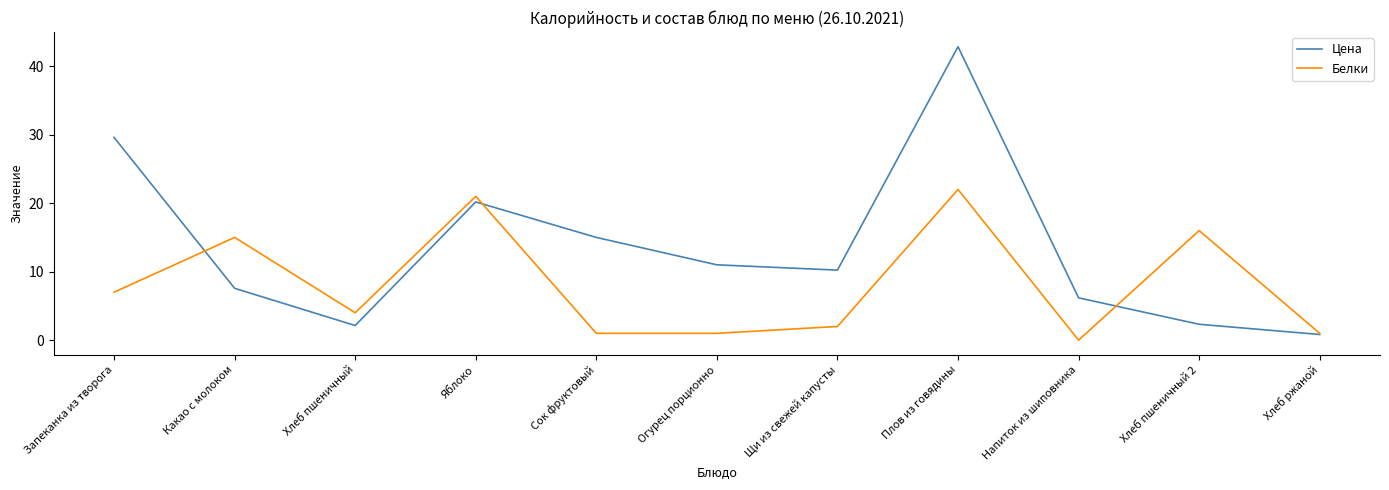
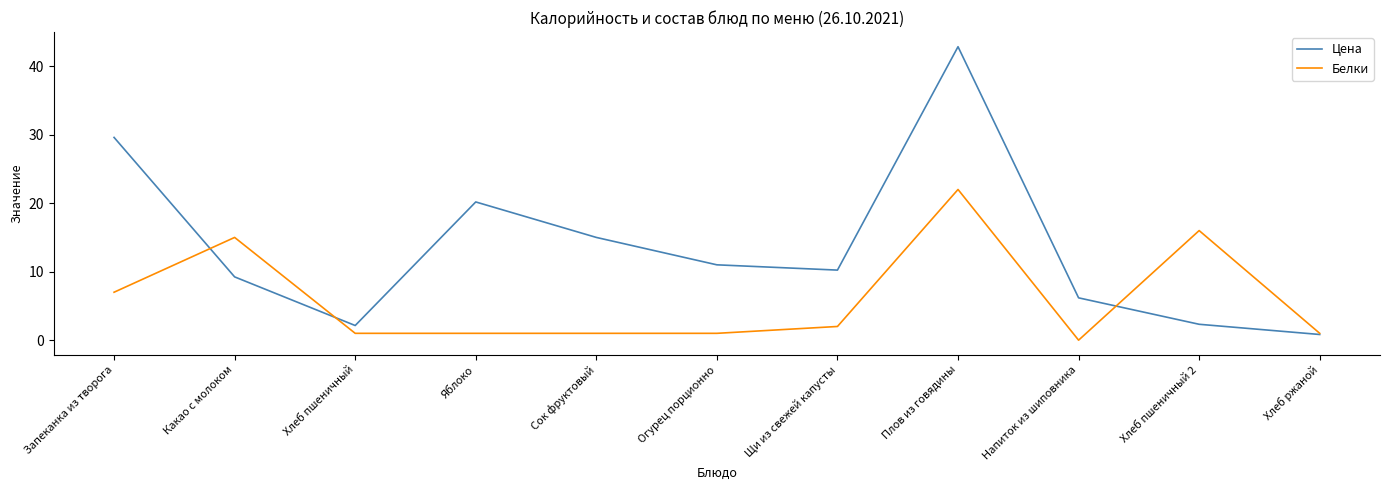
Цена, Какао с молоком: 8 -> 9
Белки, Хлеб пшеничный: 4 -> 1
Белки, Яблоко: 21 -> 1
